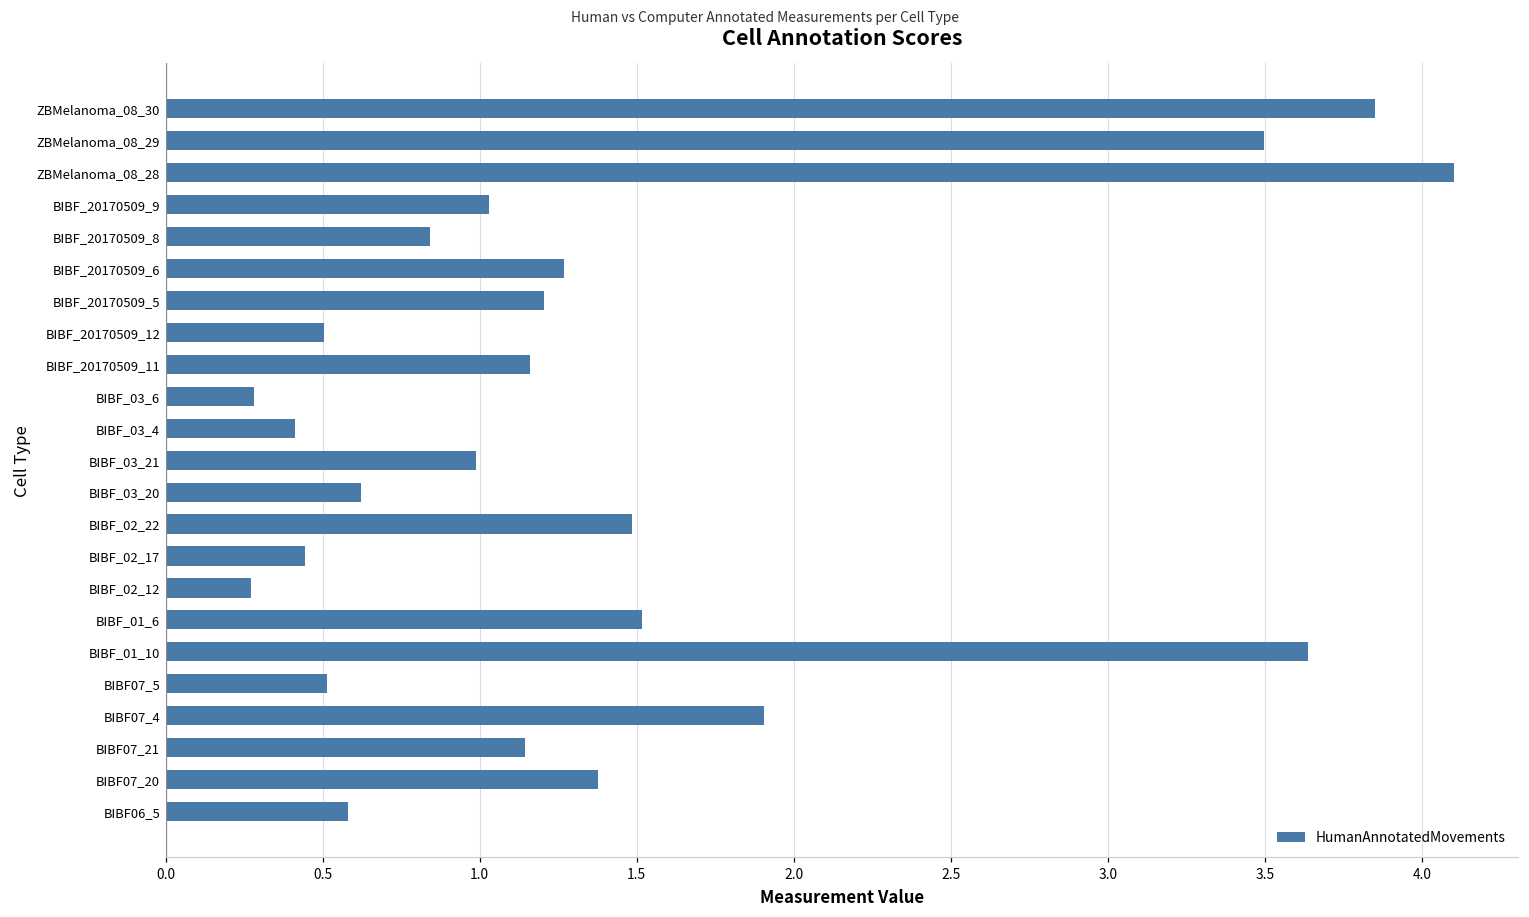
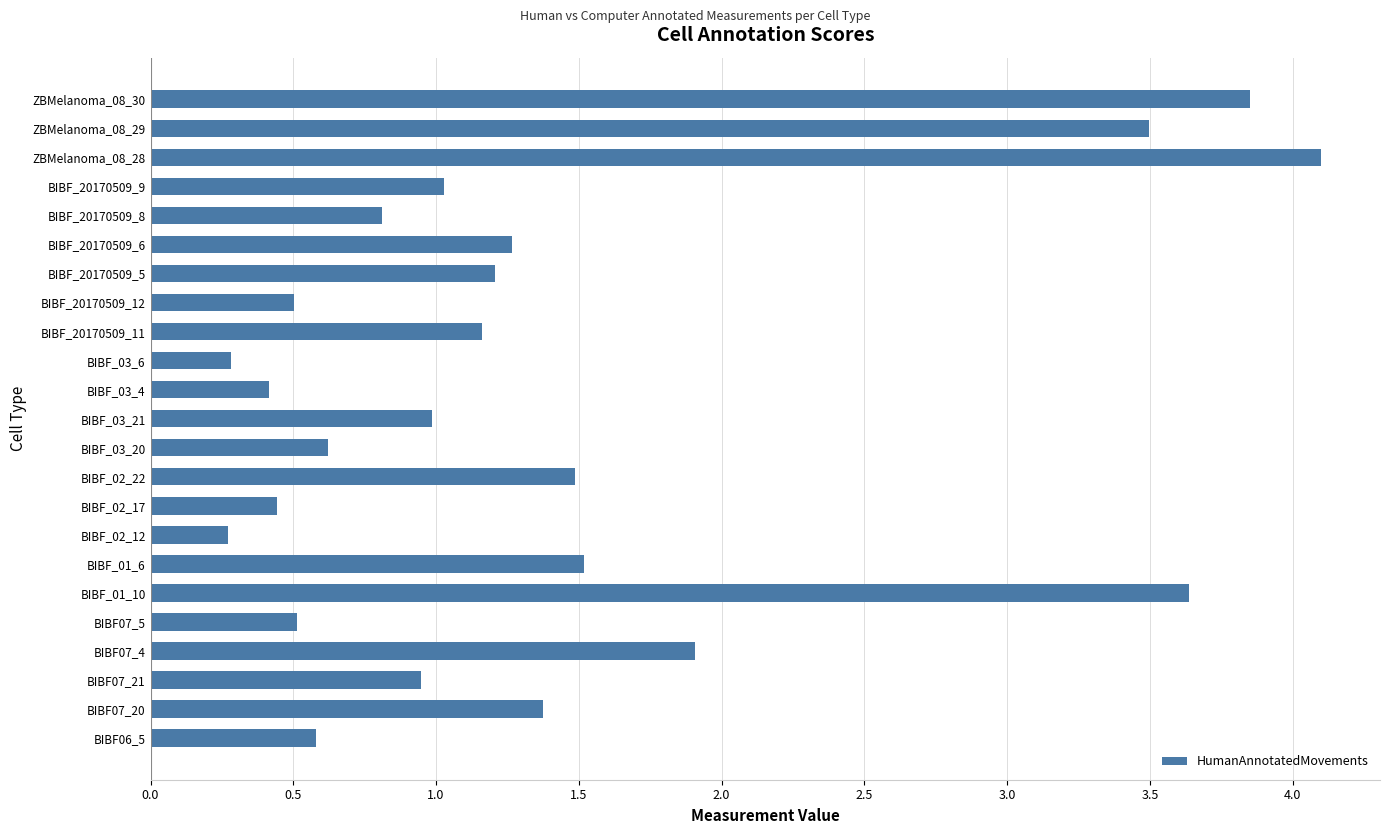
BIBF_20170509_8: 0.84 -> 0.81
BIBF07_21: 1.14 -> 0.95
